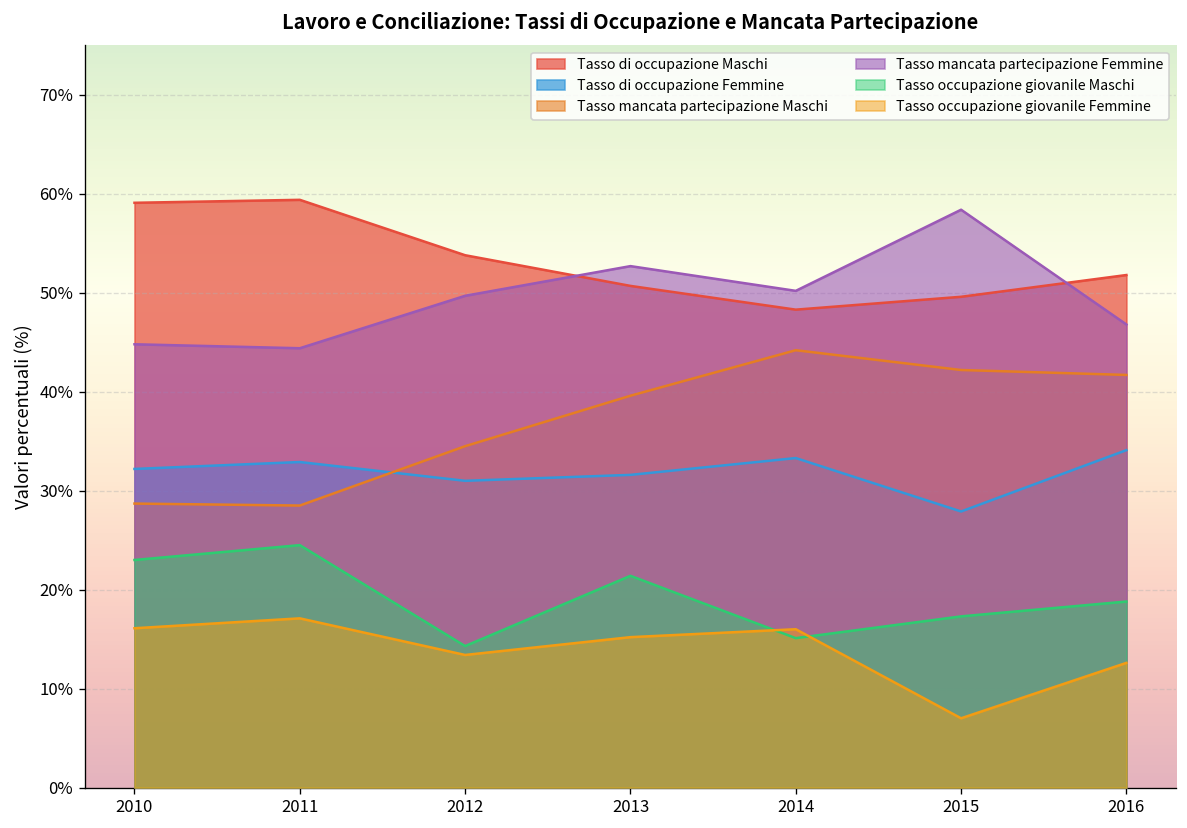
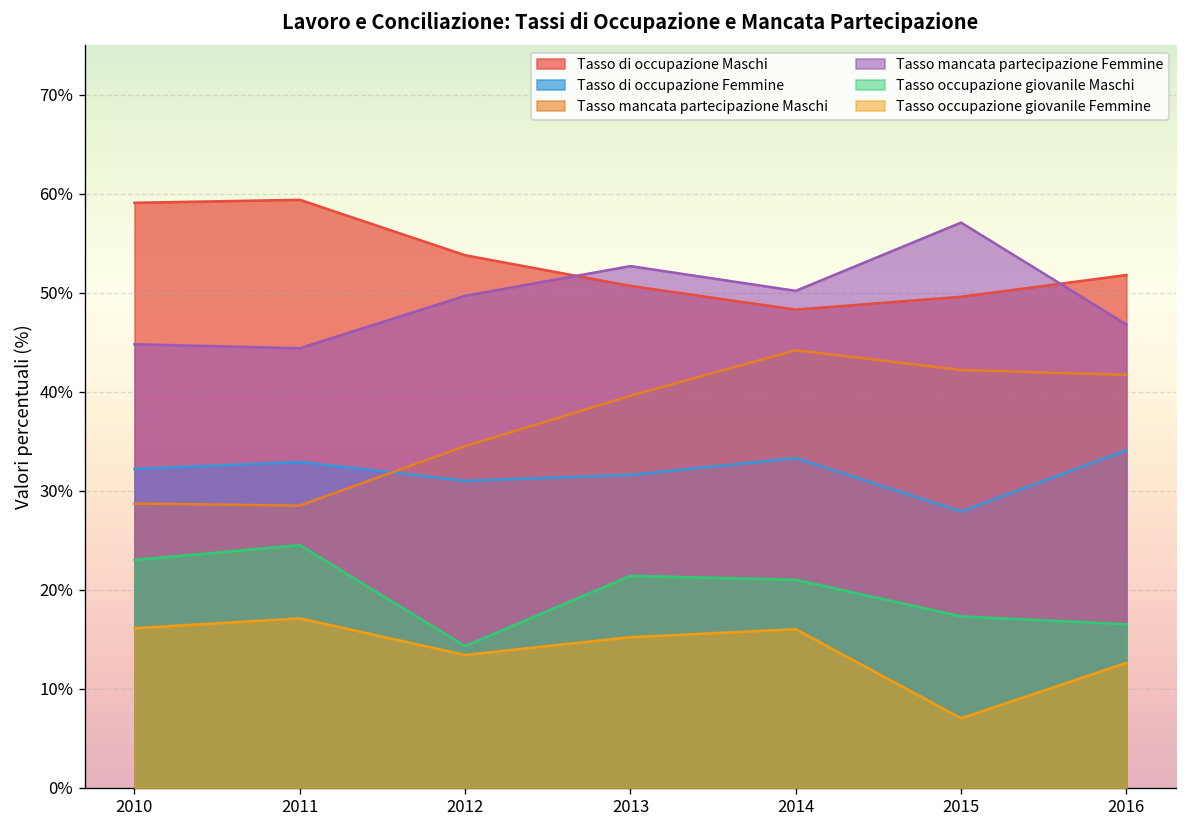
Tasso occupazione giovanile Maschi, 2014: 15% -> 21%
Tasso mancata partecipazione Femmine, 2015: 58% -> 57%
Tasso occupazione giovanile Maschi, 2016: 19% -> 17%
